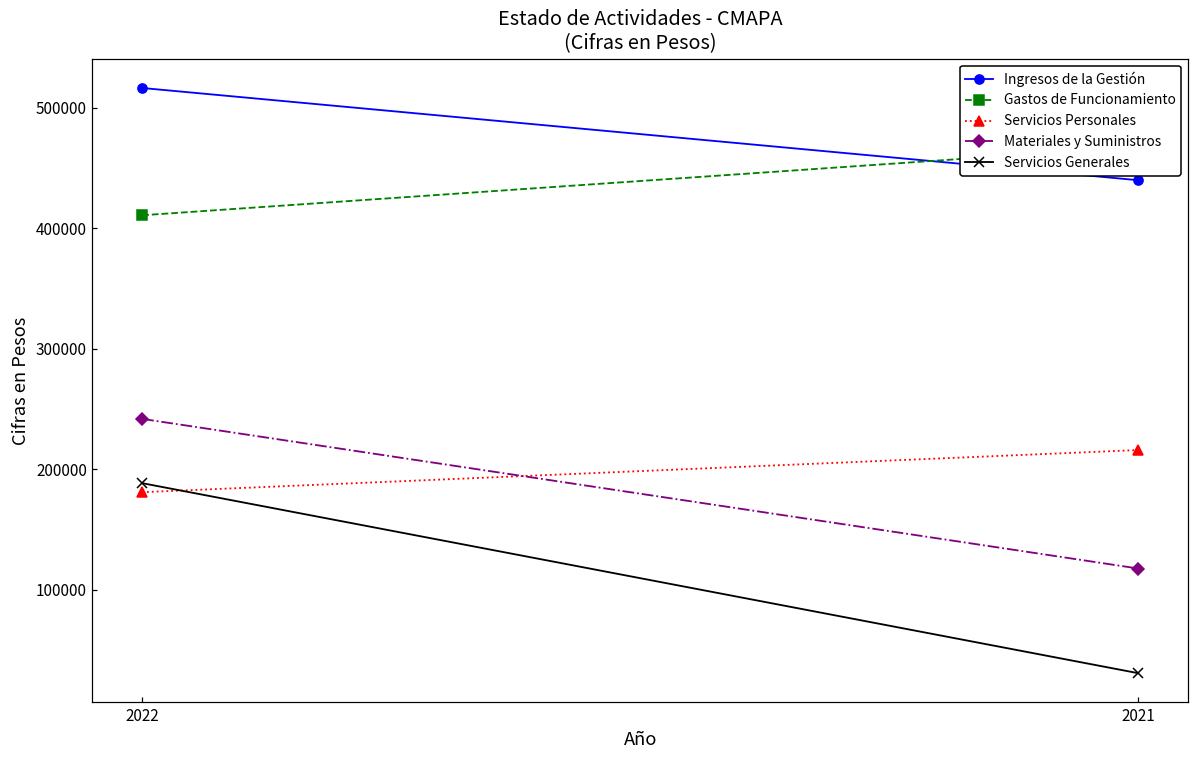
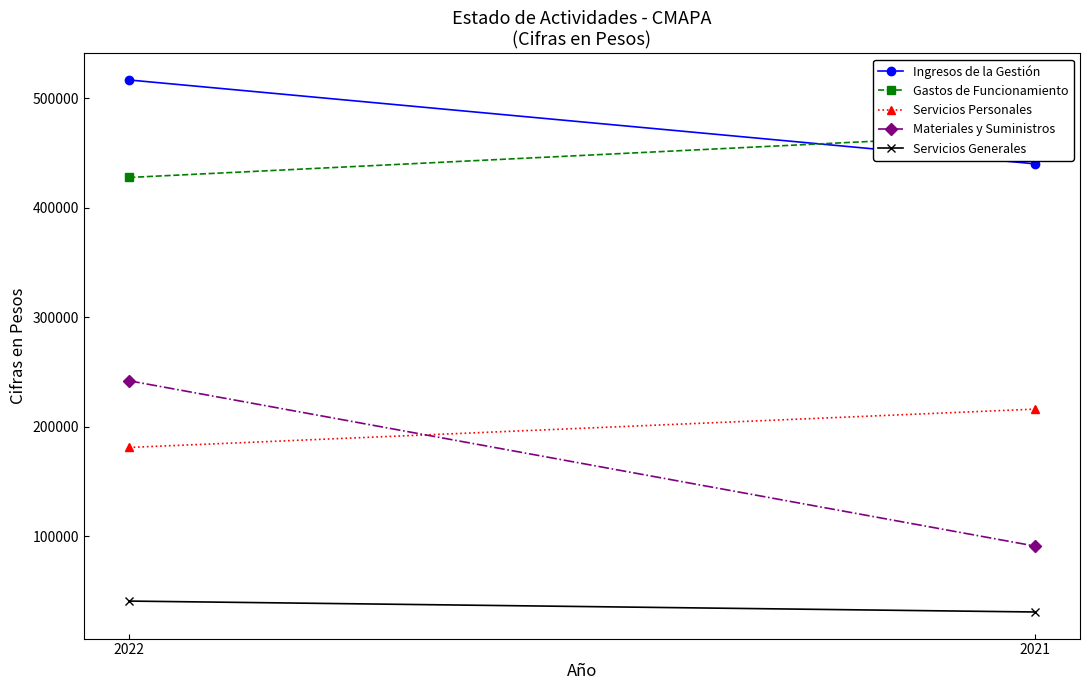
Gastos de Funcionamiento, 2022: 411000 -> 428000
Servicios Generales, 2022: 188000 -> 41000
Materiales y Suministros, 2021: 118000 -> 91000
